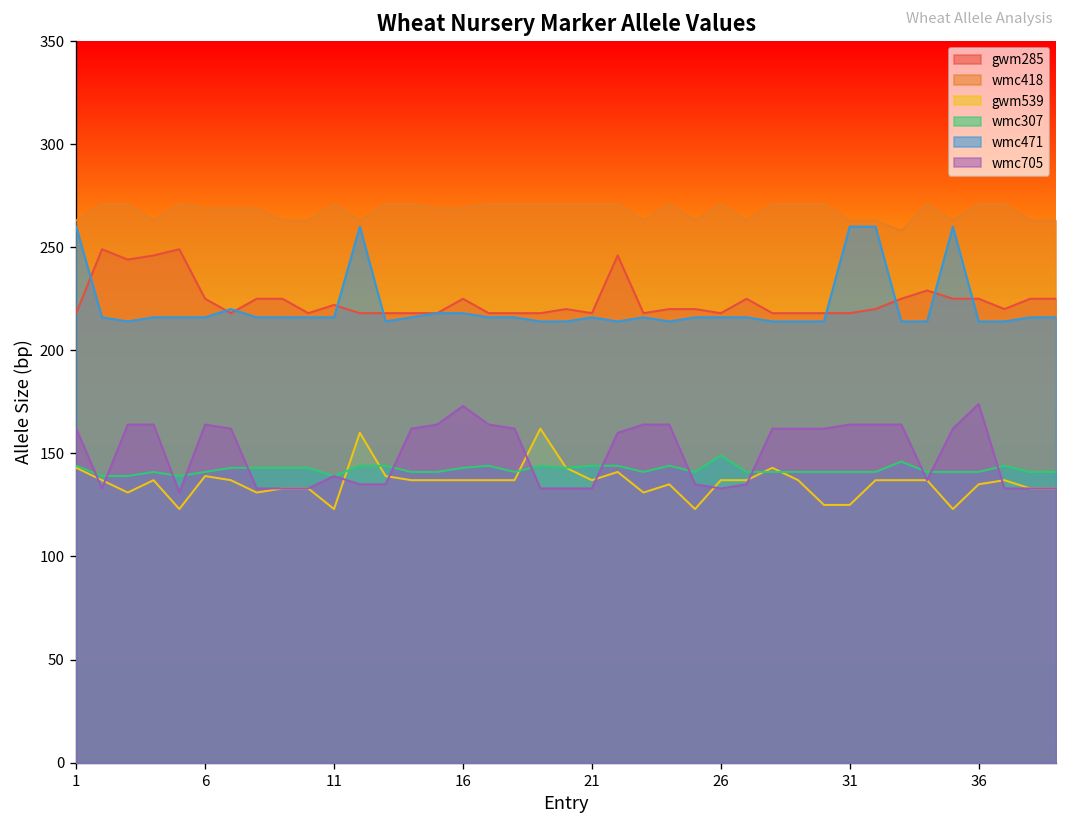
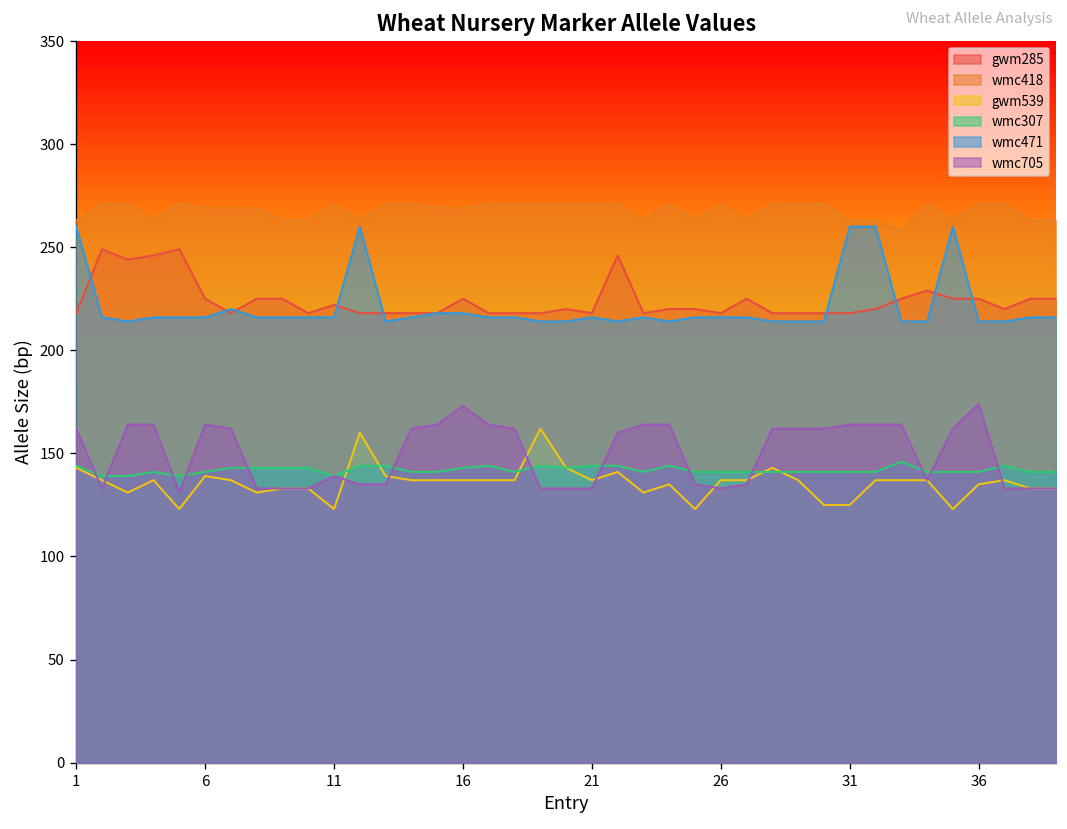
wmc307, 26: 149 -> 141
